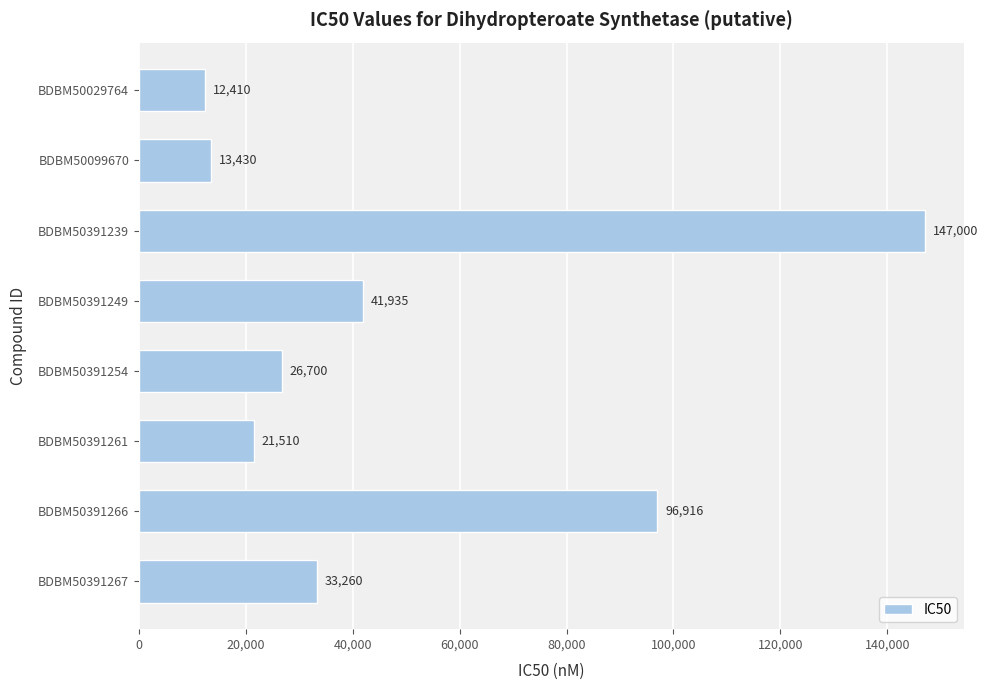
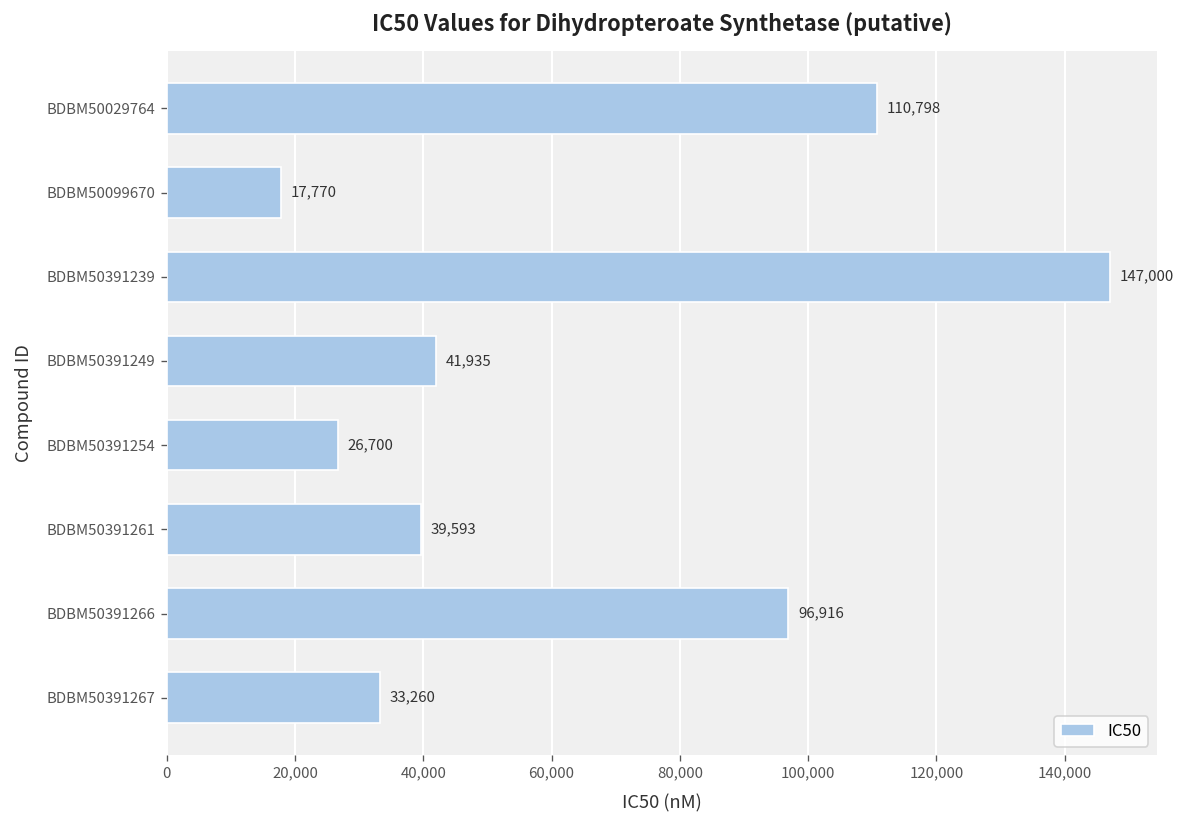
BDBM50029764: 12,410 -> 110,798
BDBM50099670: 13,430 -> 17,770
BDBM50391261: 21,510 -> 39,593
